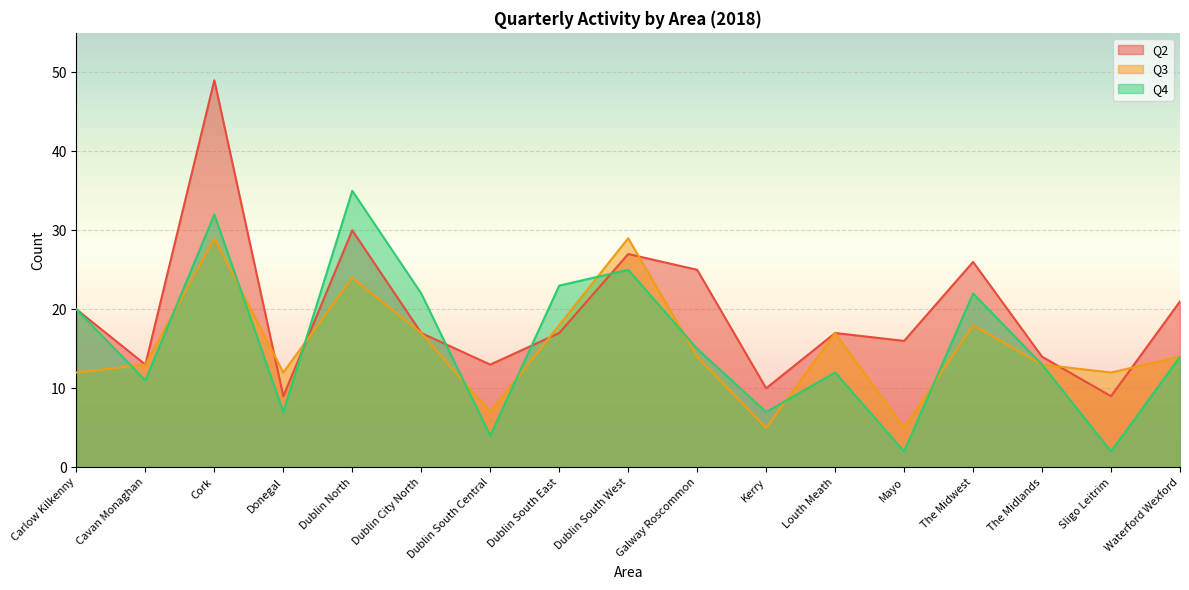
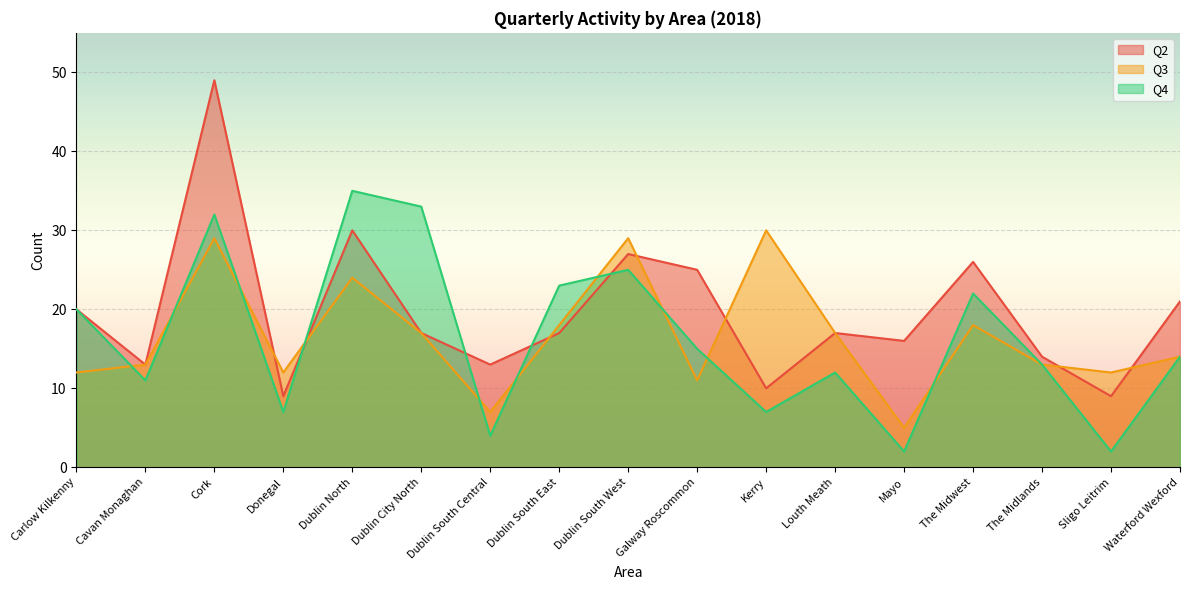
Q4, Dublin City North: 22 -> 33
Q3, Galway Roscommon: 14 -> 11
Q3, Kerry: 5 -> 30
